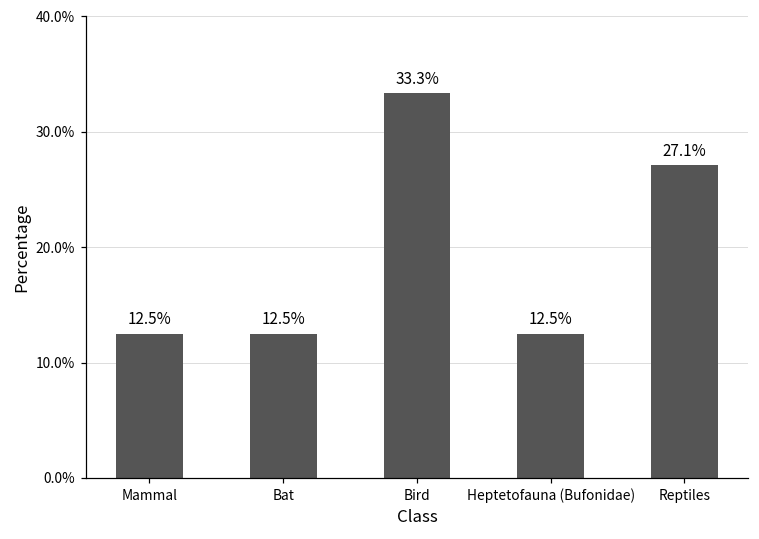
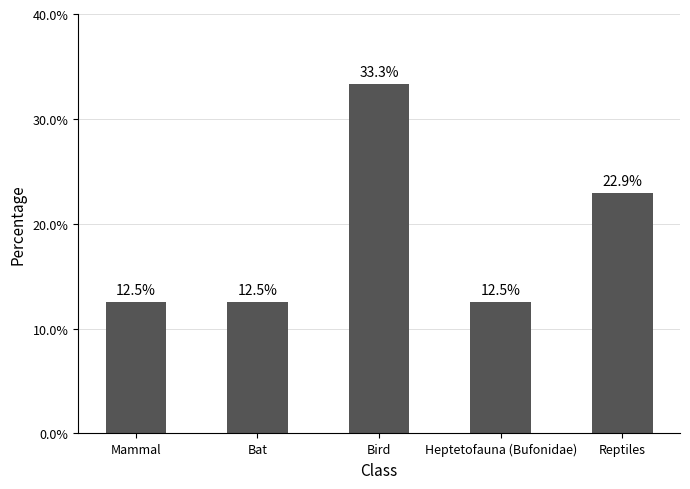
Reptiles: 27.1% -> 22.9%
